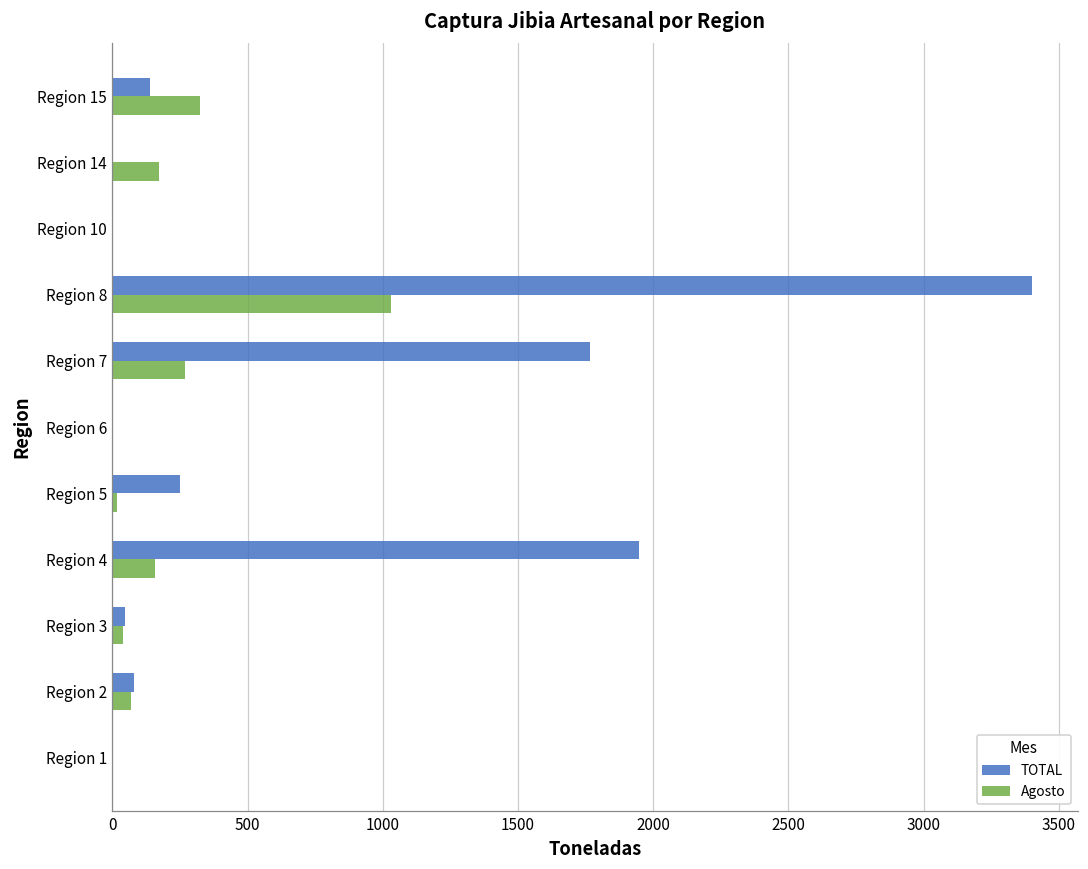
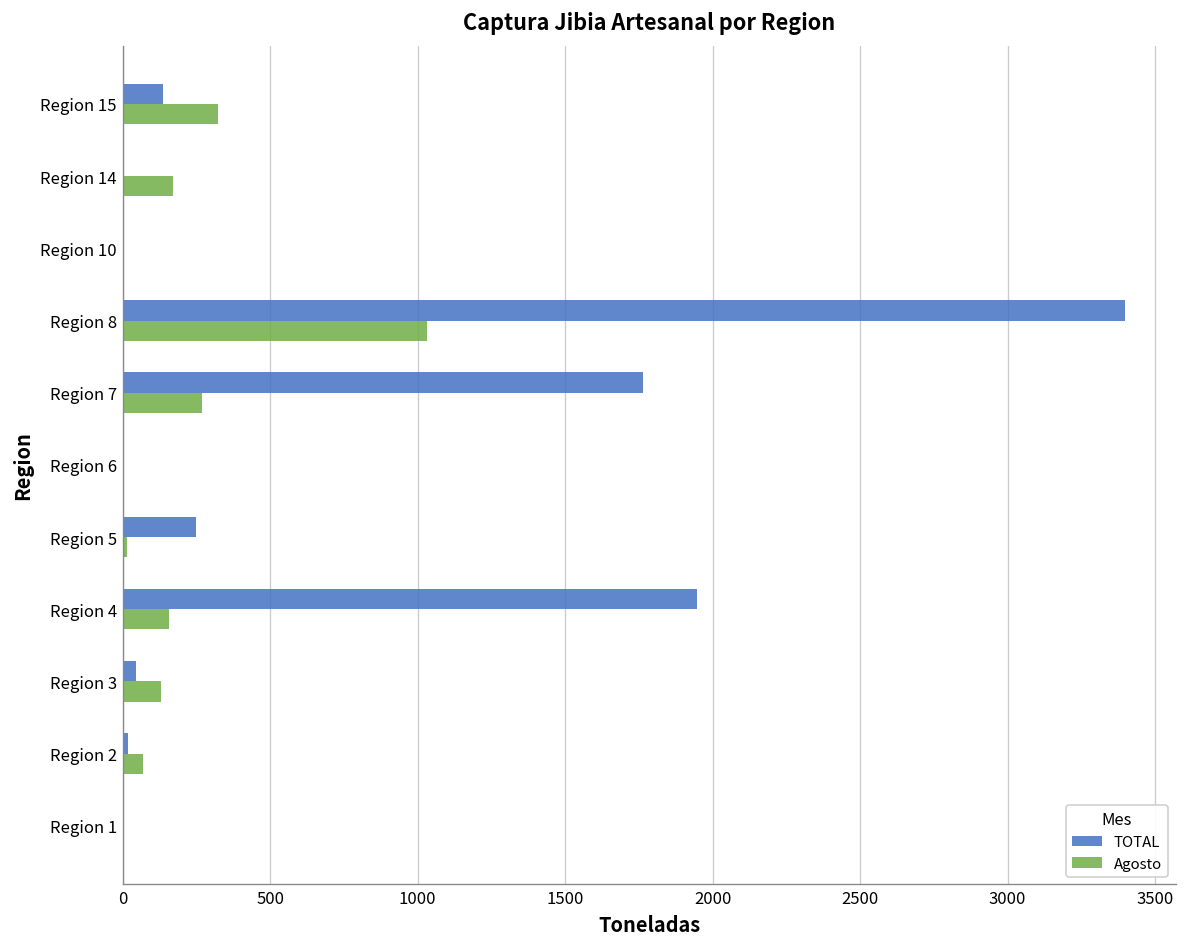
Agosto, Region 3: 40 -> 130
TOTAL, Region 2: 80 -> 20
